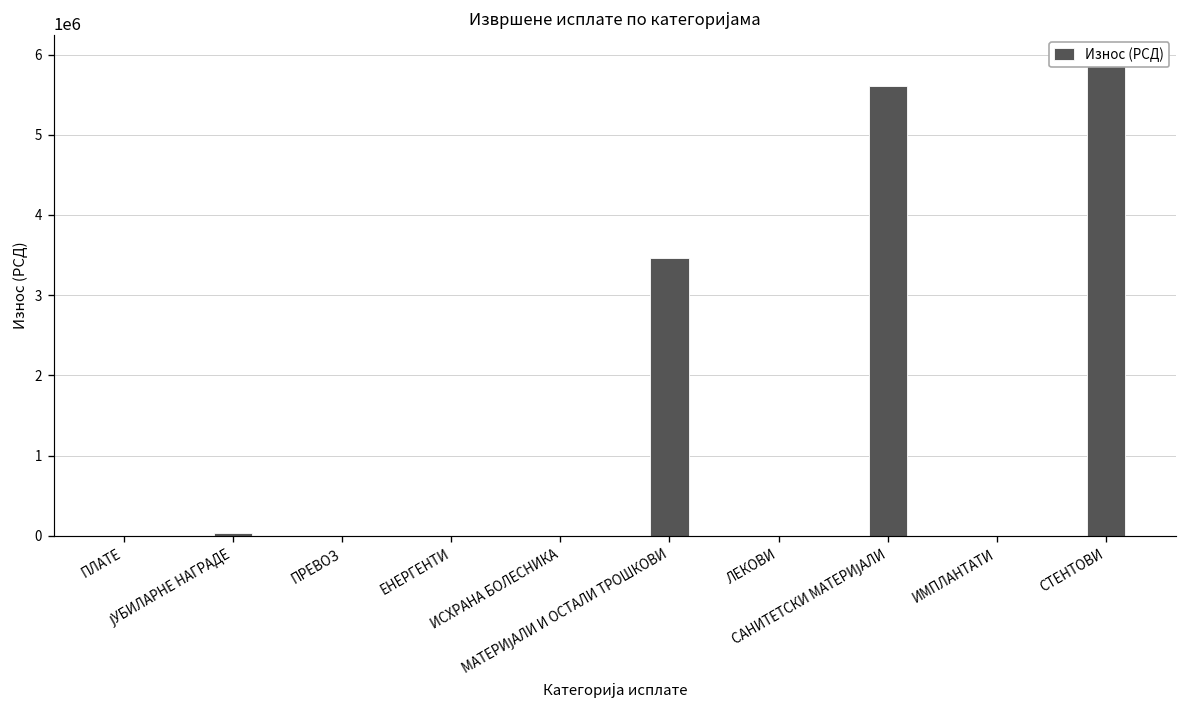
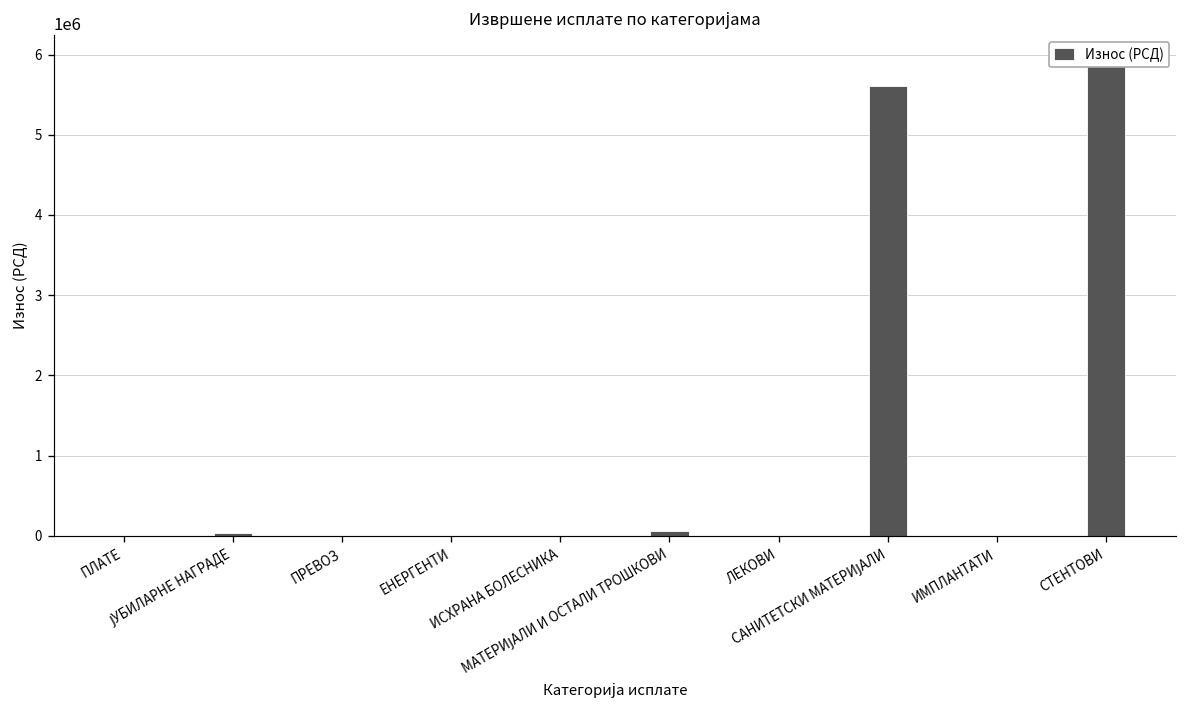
МАТЕРИЈАЛИ И ОСТАЛИ ТРОШКОВИ: 3500000 -> 100000
